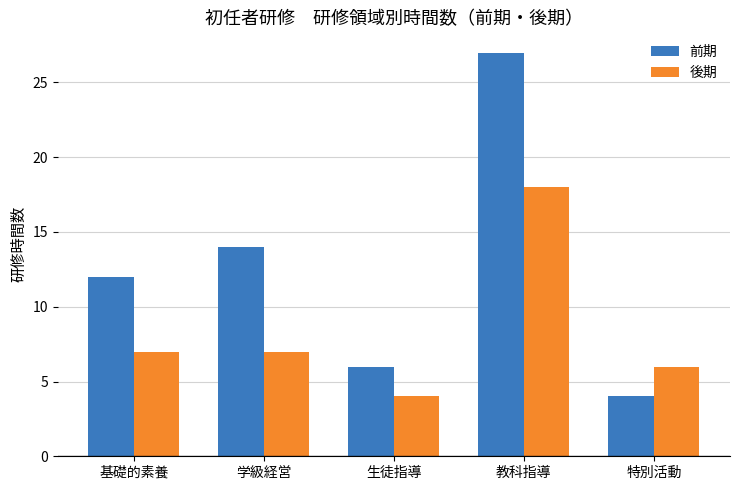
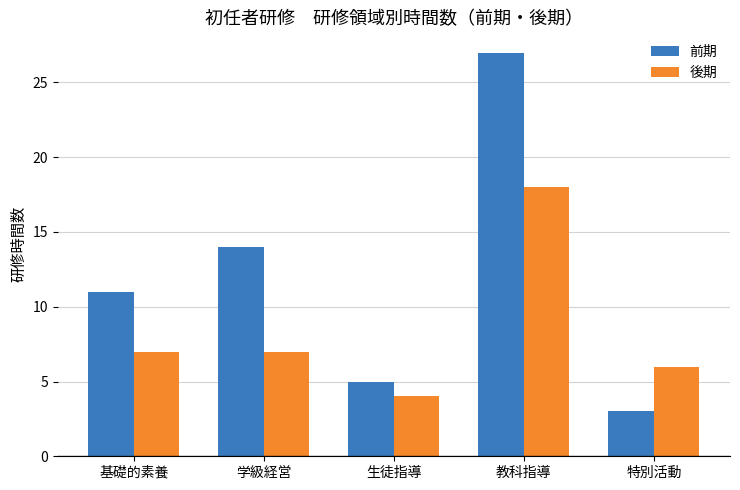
前期, 基礎的素養: 12 -> 11
前期, 生徒指導: 6 -> 5
前期, 特別活動: 4 -> 3
